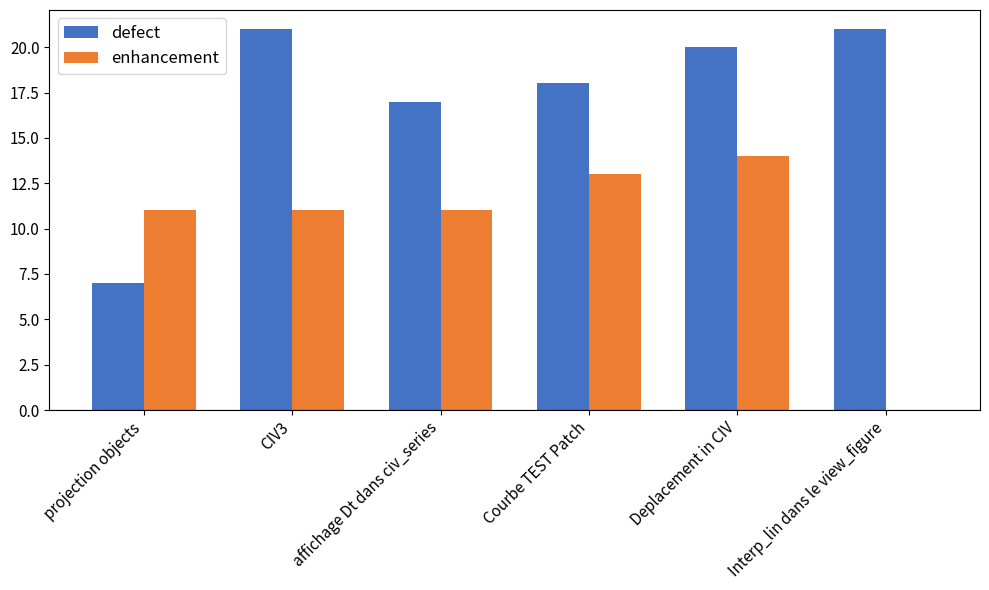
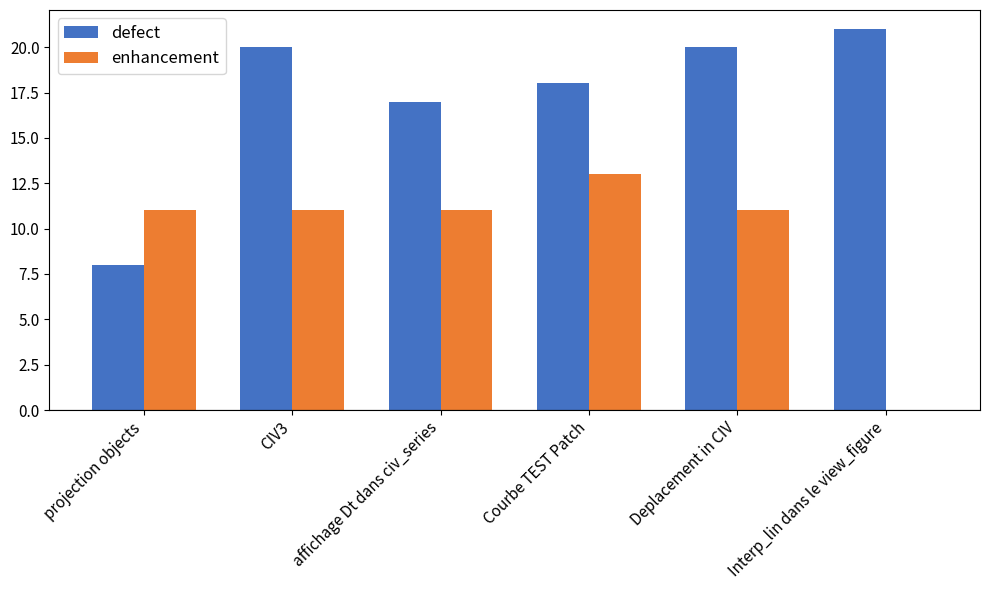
defect, projection objects: 7 -> 8
defect, CIV3: 21 -> 20
enhancement, Deplacement in CIV: 14 -> 11
